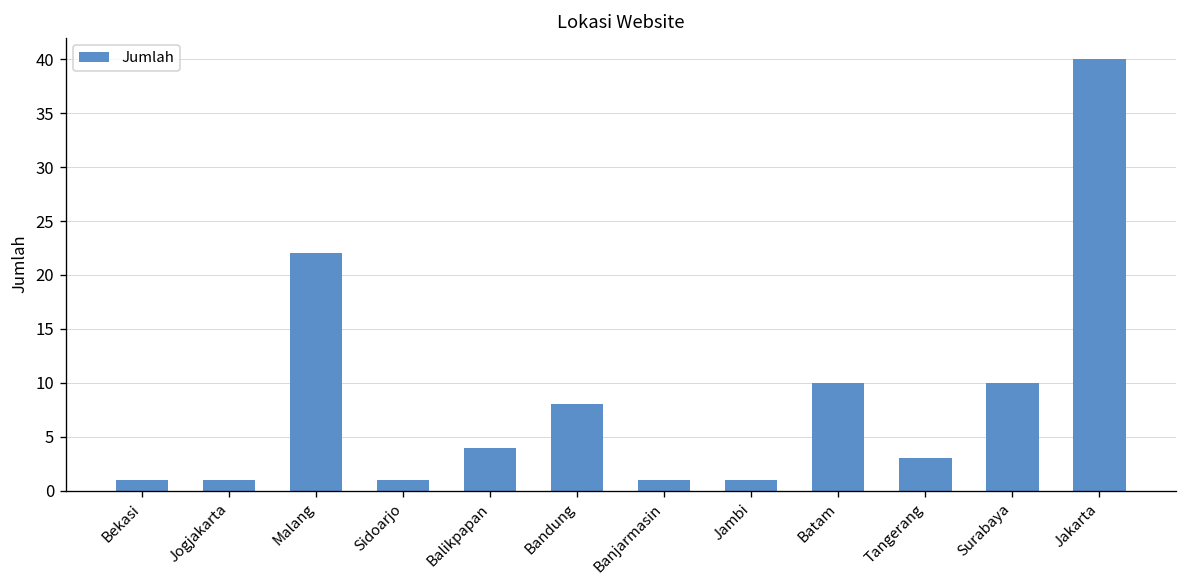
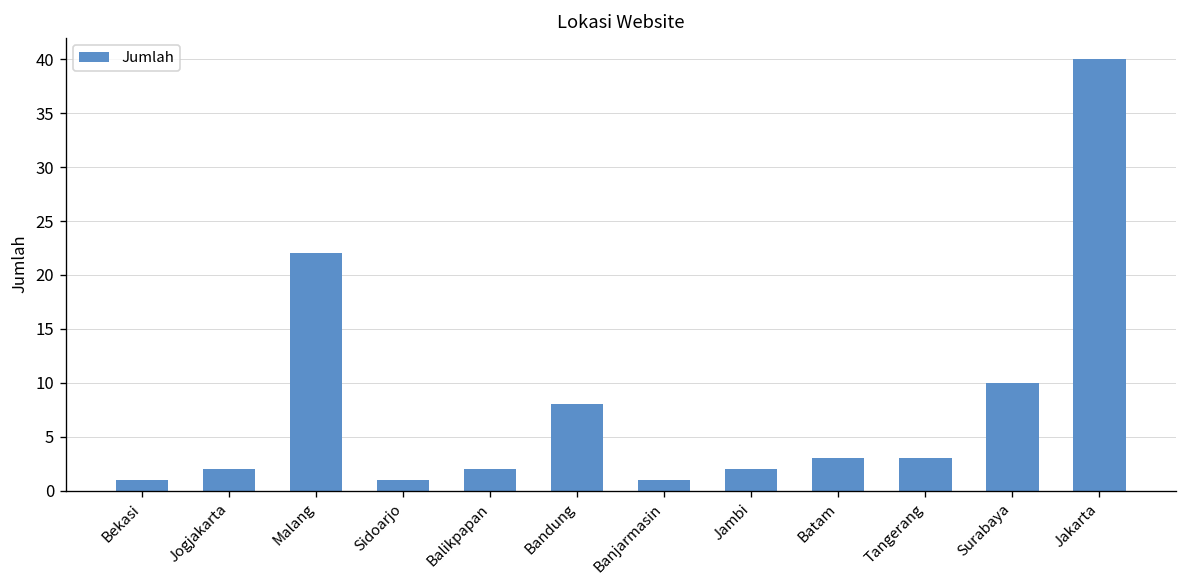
Jogjakarta: 1 -> 2
Balikpapan: 4 -> 2
Jambi: 1 -> 2
Batam: 10 -> 3
